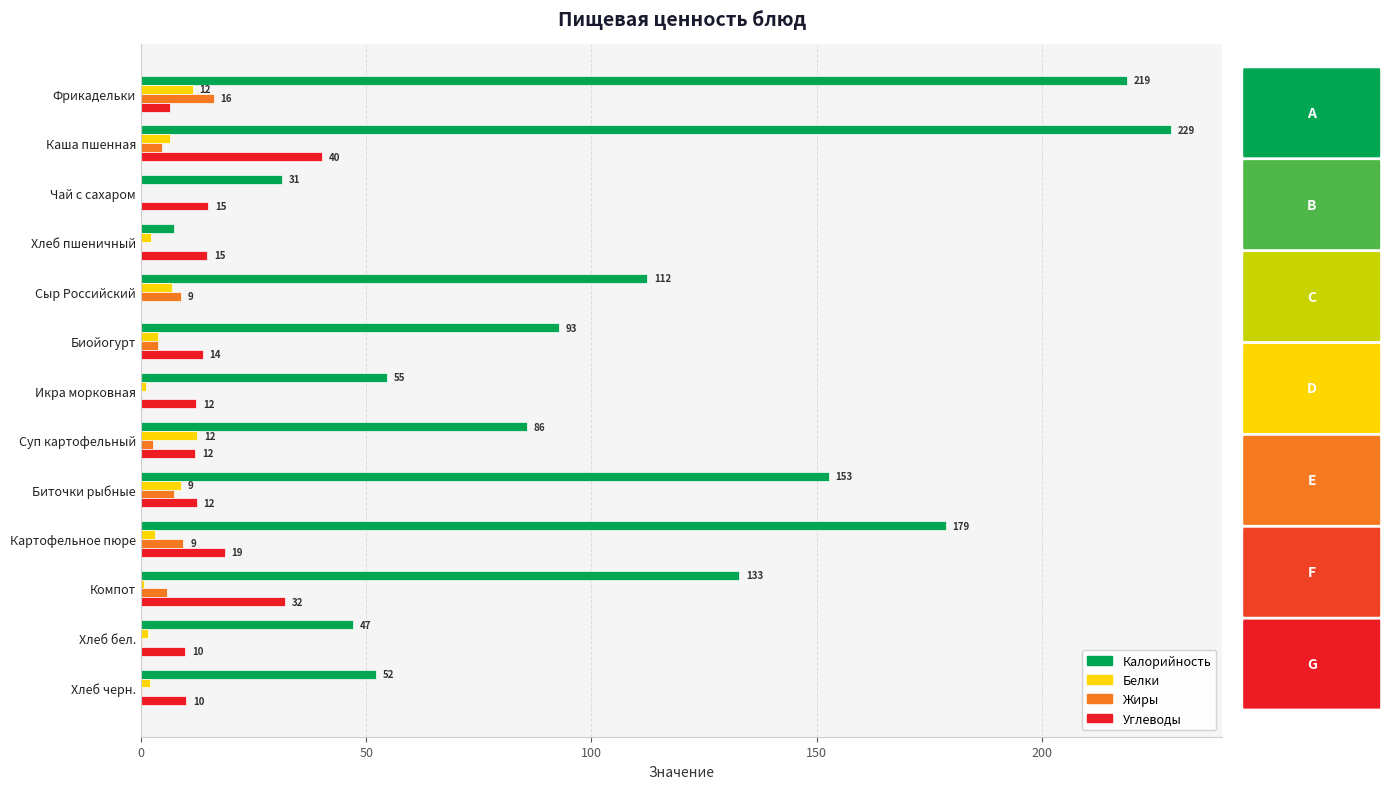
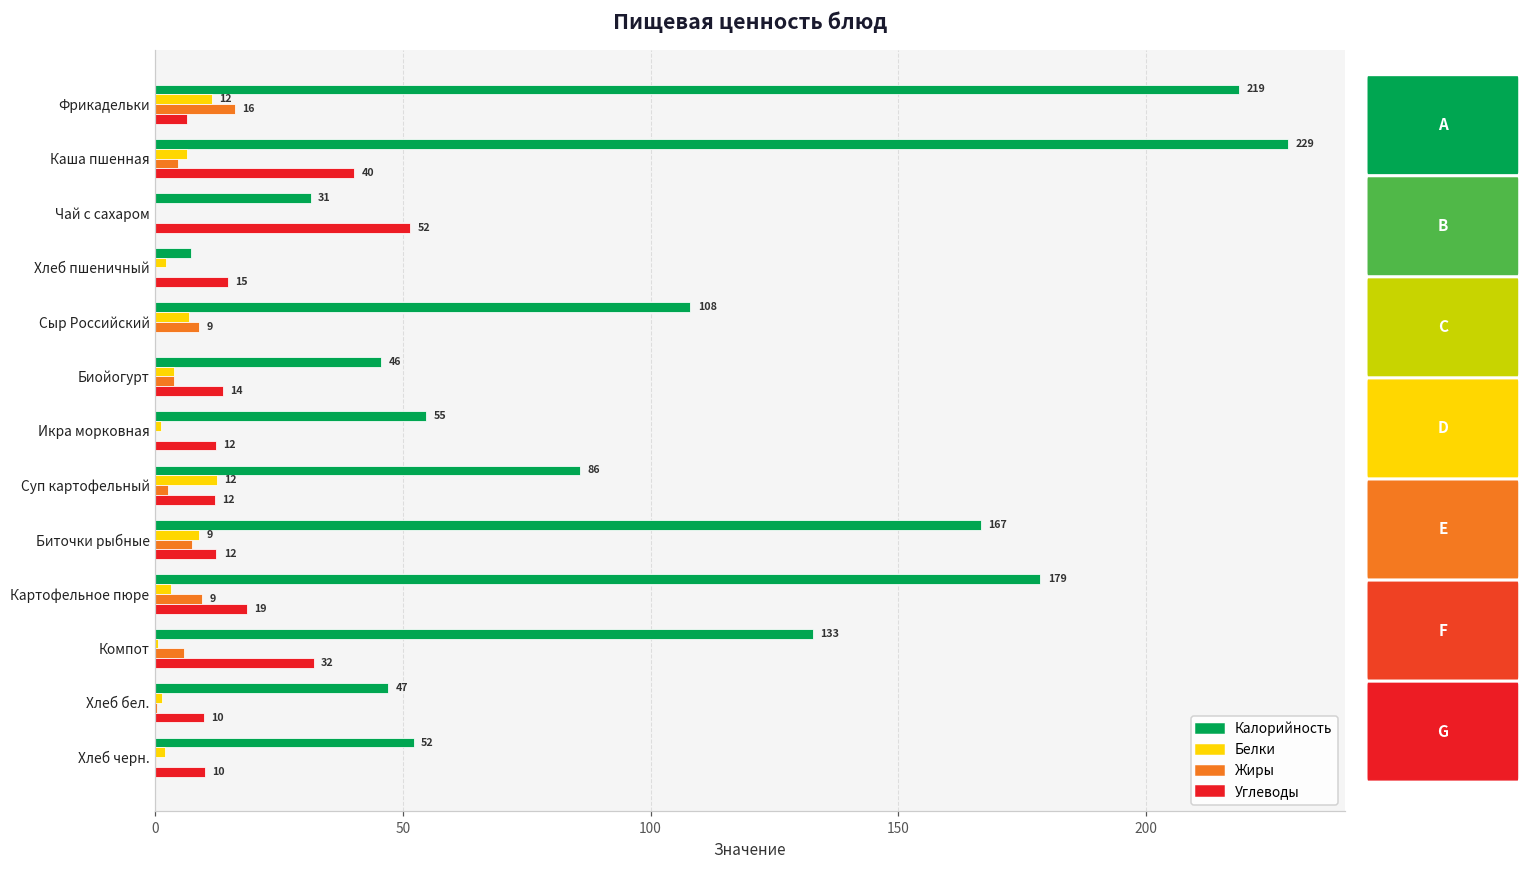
Углеводы, Чай с сахаром: 15 -> 52
Калорийность, Сыр Российский: 112 -> 108
Калорийность, Биойогурт: 93 -> 46
Калорийность, Биточки рыбные: 153 -> 167
